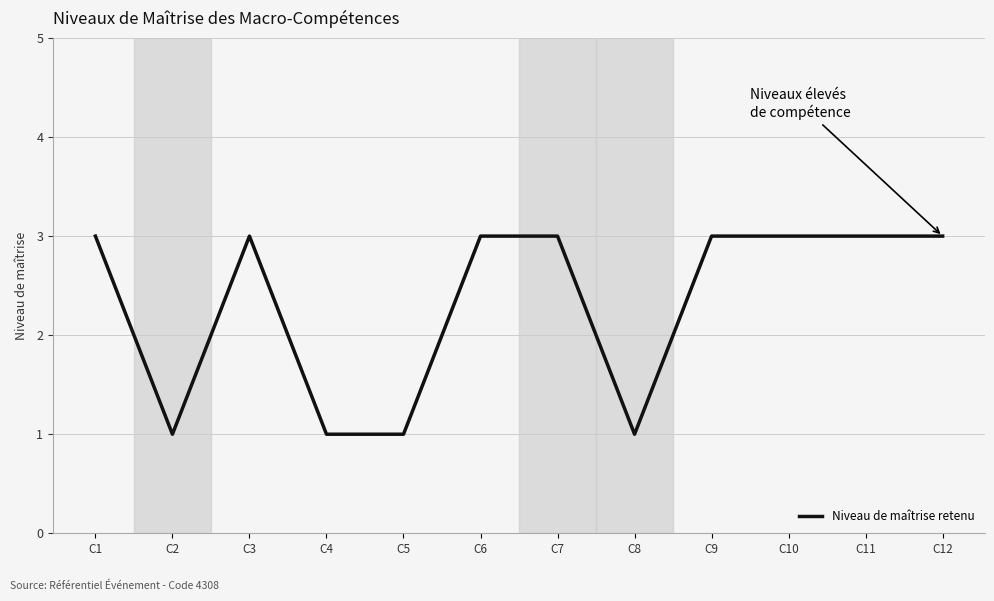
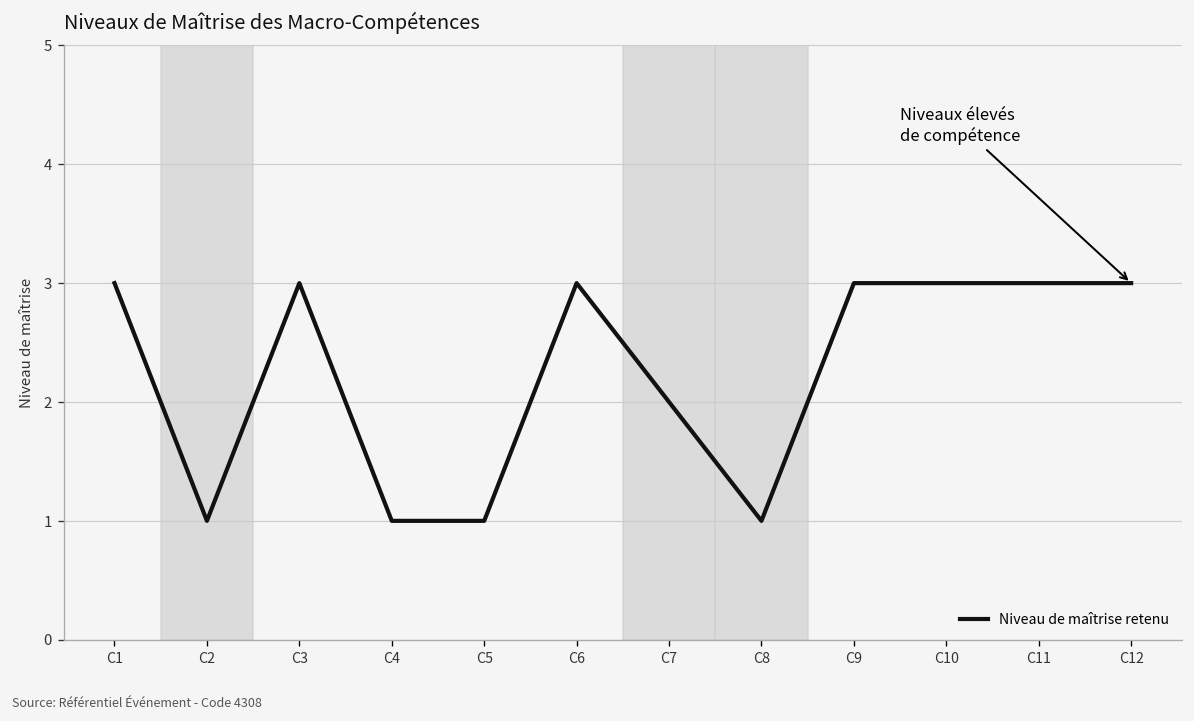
C7: 3 -> 2
